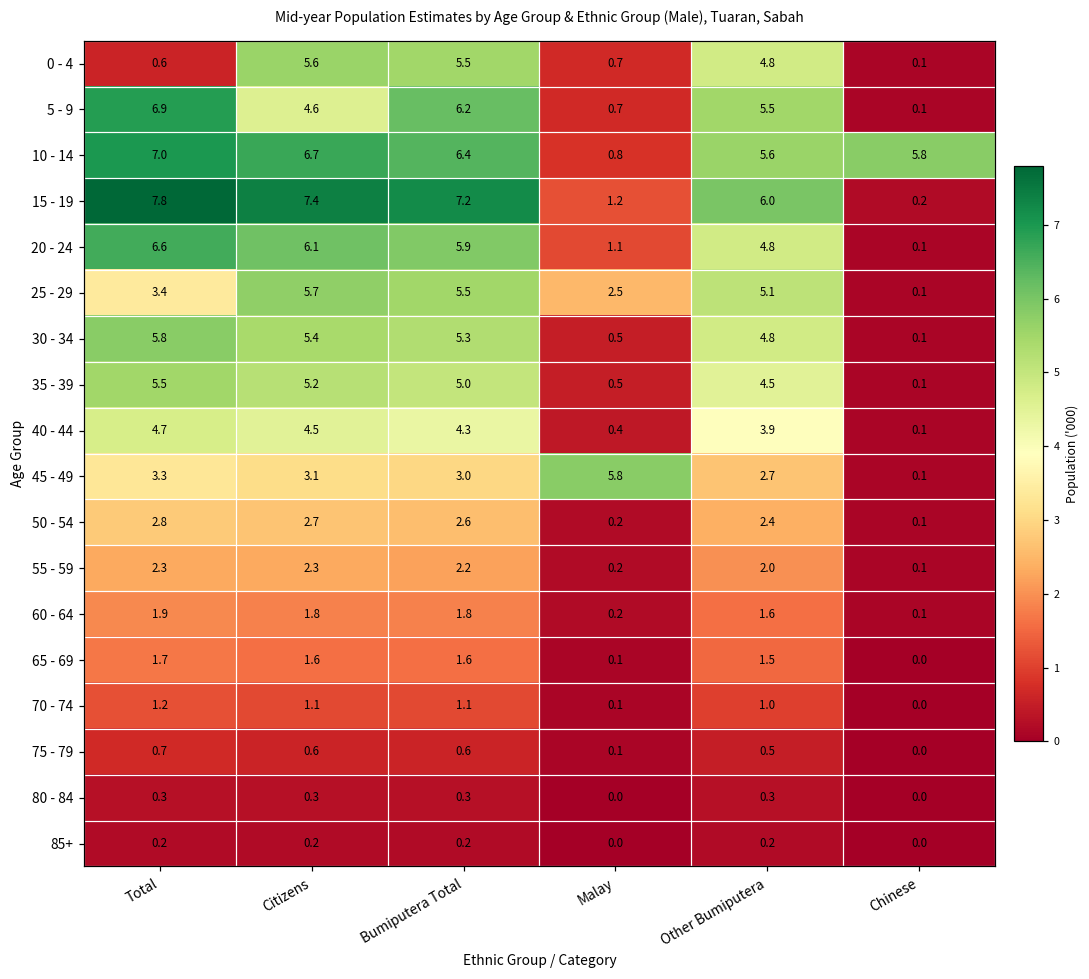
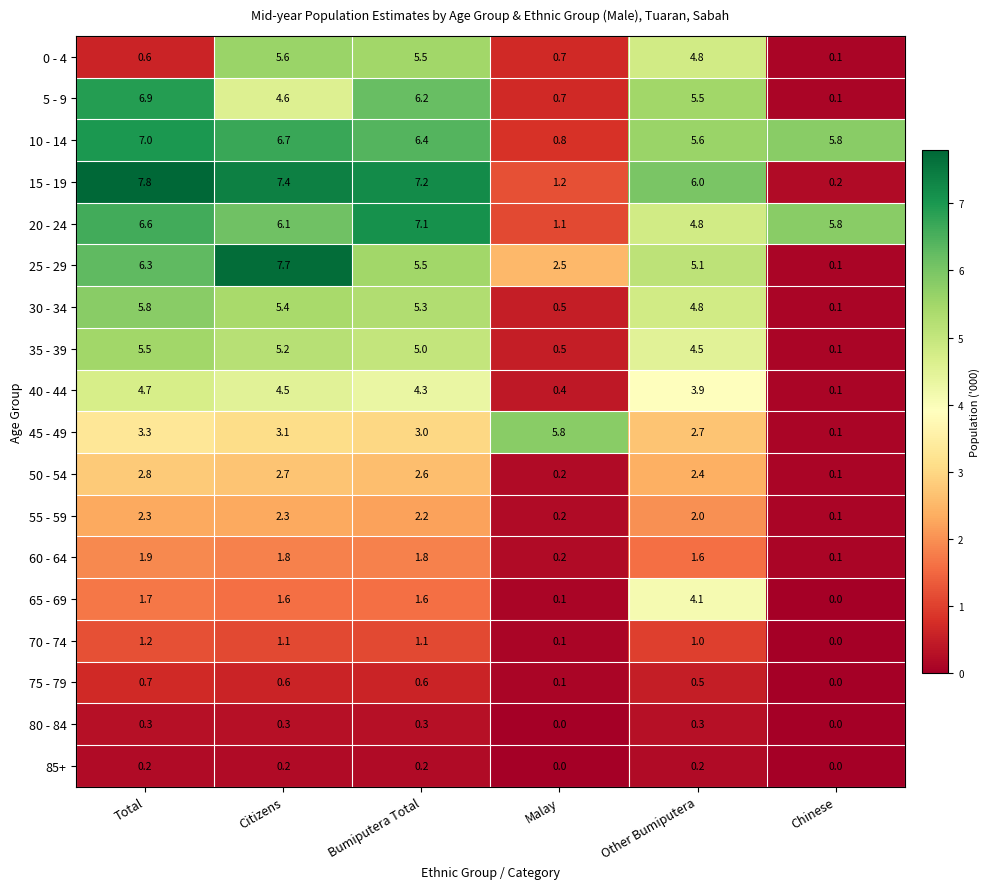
20 - 24, Bumiputera Total: 5.9 -> 7.1
20 - 24, Chinese: 0.1 -> 5.8
25 - 29, Total: 3.4 -> 6.3
25 - 29, Citizens: 5.7 -> 7.7
65 - 69, Other Bumiputera: 1.5 -> 4.1
